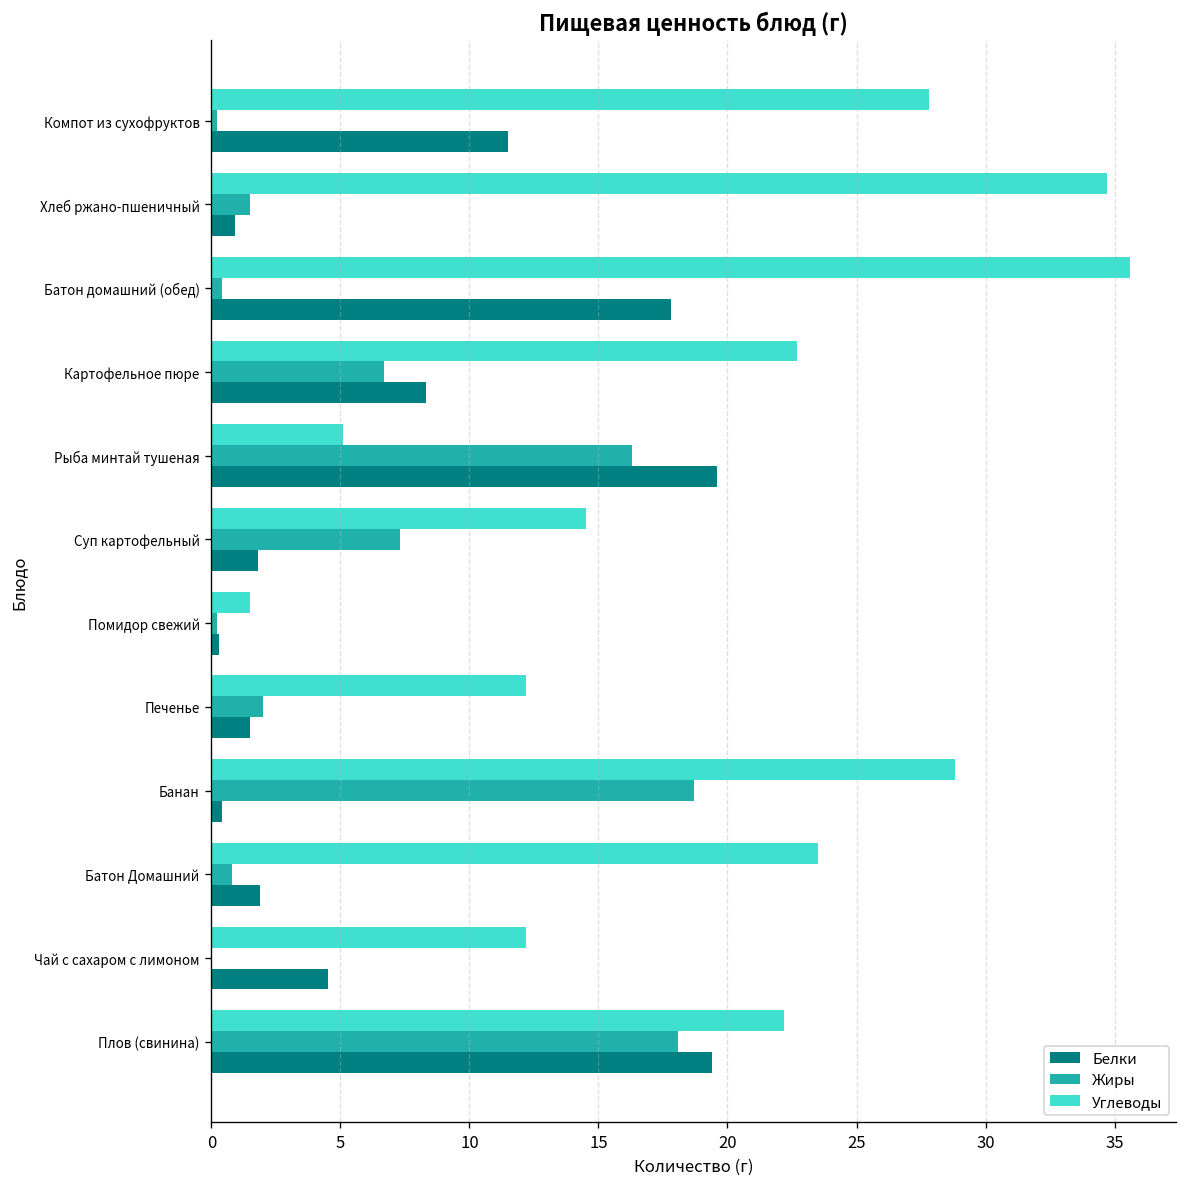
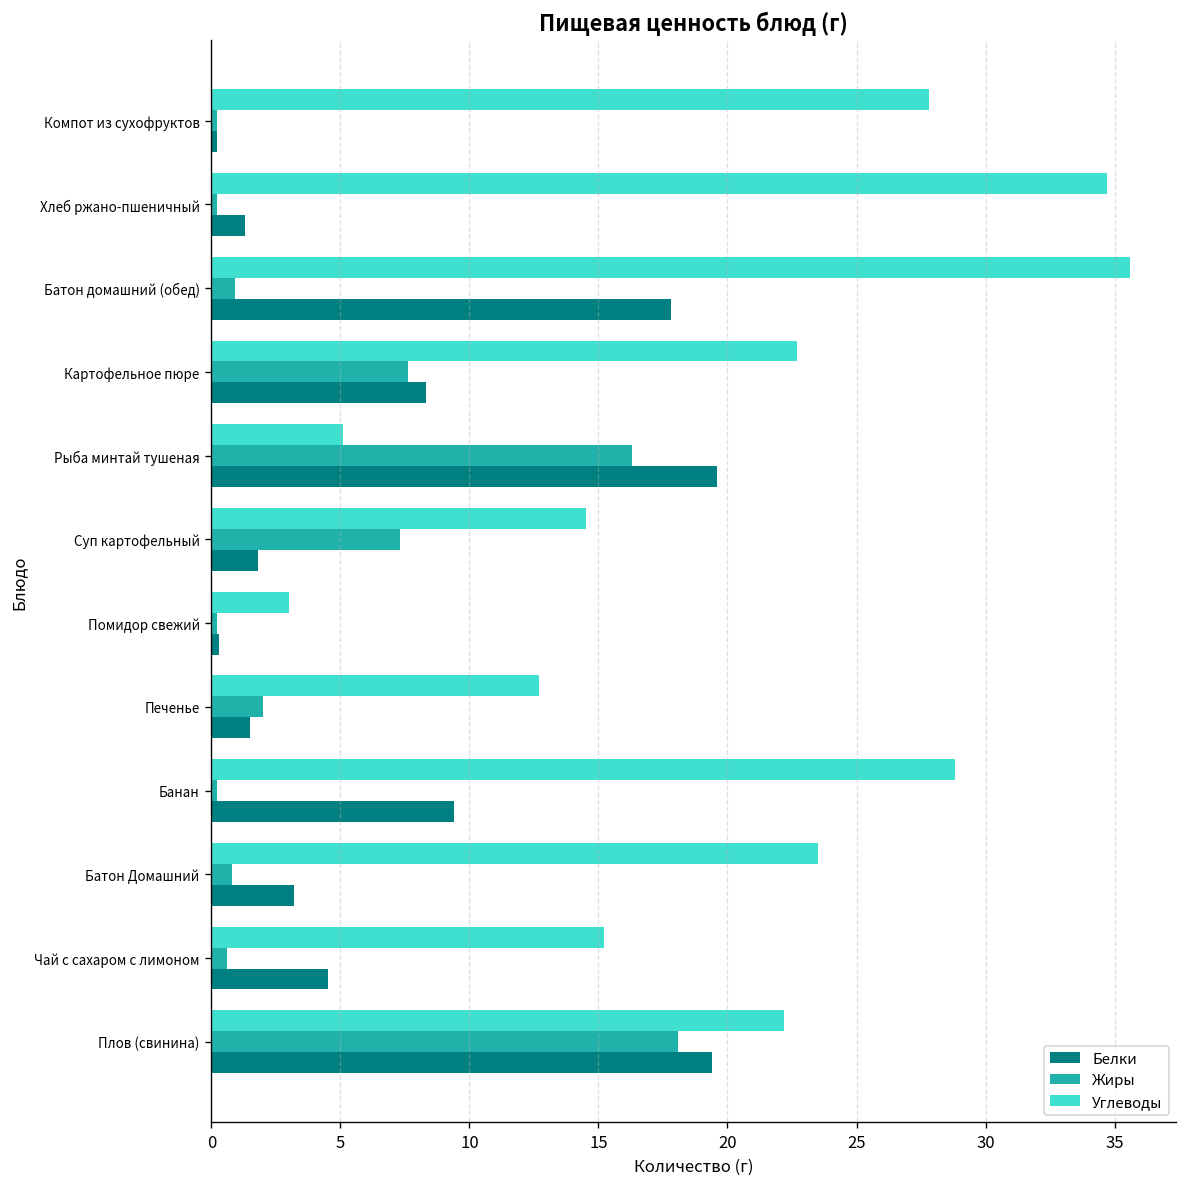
Белки, Компот из сухофруктов: 11.5 -> 0.2
Жиры, Хлеб ржано-пшеничный: 1.5 -> 0.2
Белки, Хлеб ржано-пшеничный: 0.9 -> 1.3
Жиры, Батон домашний (обед): 0.4 -> 0.9
Жиры, Картофельное пюре: 6.7 -> 7.6
Углеводы, Помидор свежий: 1.5 -> 3.0
Углеводы, Печенье: 12.2 -> 12.7
Жиры, Банан: 18.7 -> 0.2
Белки, Банан: 0.4 -> 9.4
Белки, Батон Домашний: 1.9 -> 3.2
Углеводы, Чай с сахаром с лимоном: 12.2 -> 15.2
Жиры, Чай с сахаром с лимоном: 0.0 -> 0.6
